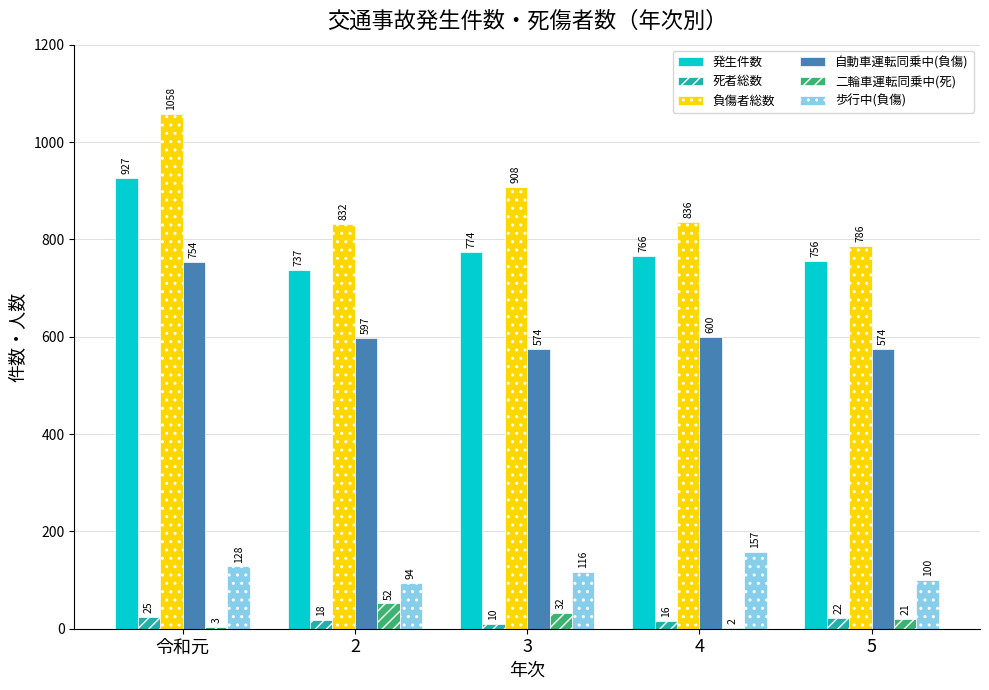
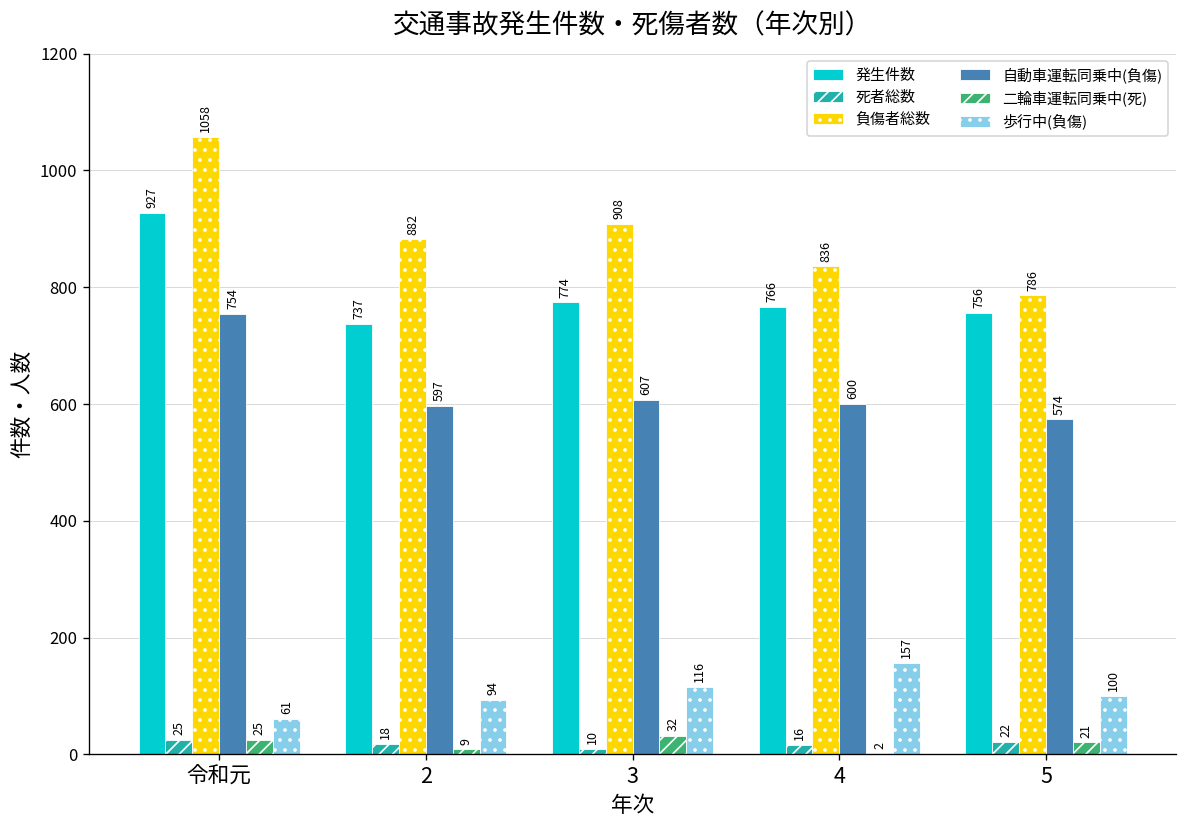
二輪車運転同乗中(死), 令和元: 3 -> 25
歩行中(負傷), 令和元: 128 -> 61
負傷者総数, 2: 832 -> 882
二輪車運転同乗中(死), 2: 52 -> 9
自動車運転同乗中(負傷), 3: 574 -> 607
